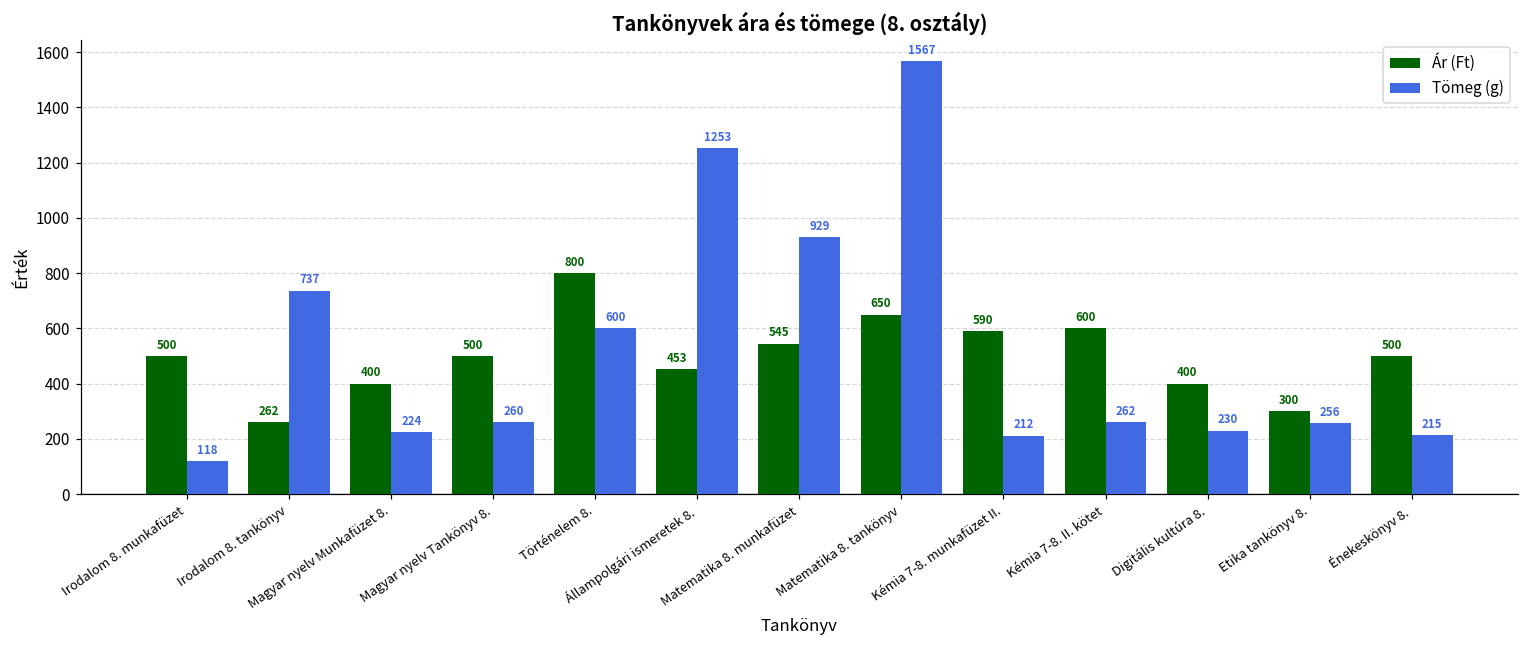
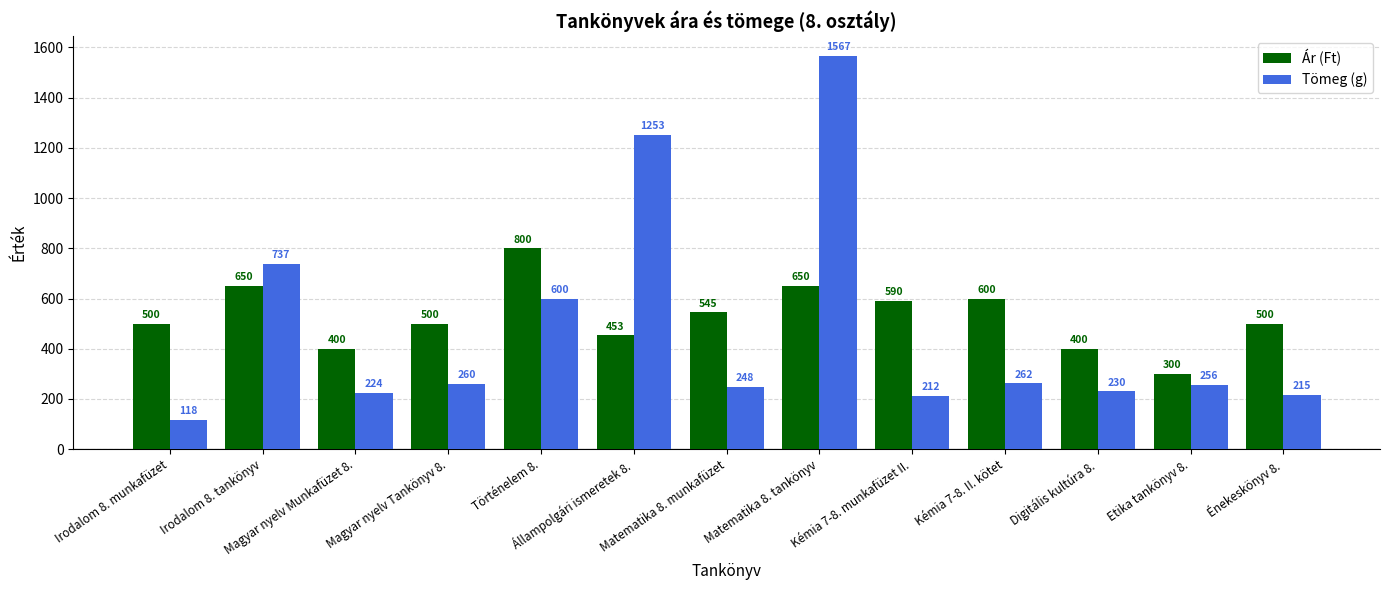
Ár (Ft), Irodalom 8. tankönyv: 262 -> 650
Tömeg (g), Matematika 8. munkafüzet: 929 -> 248
